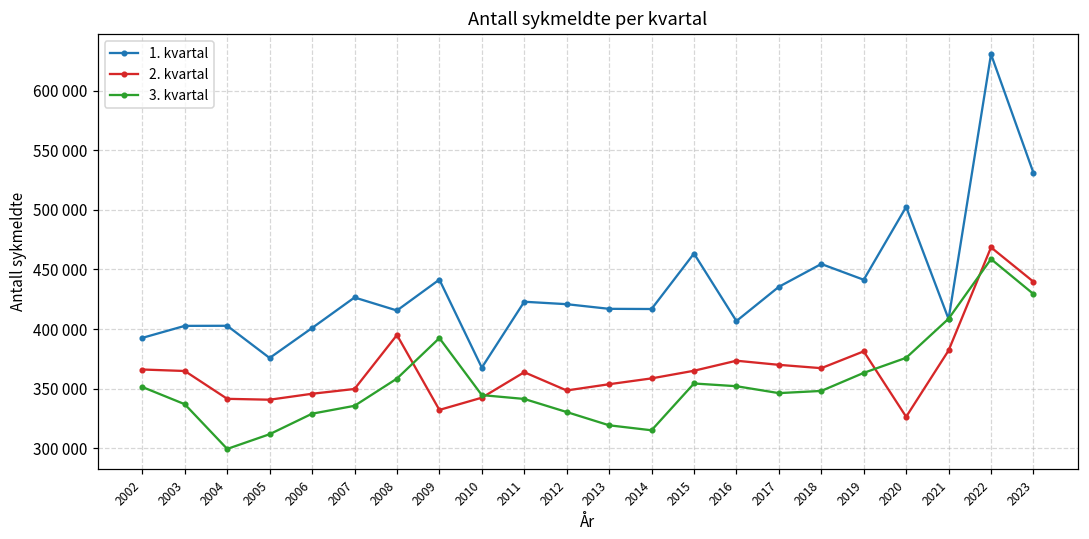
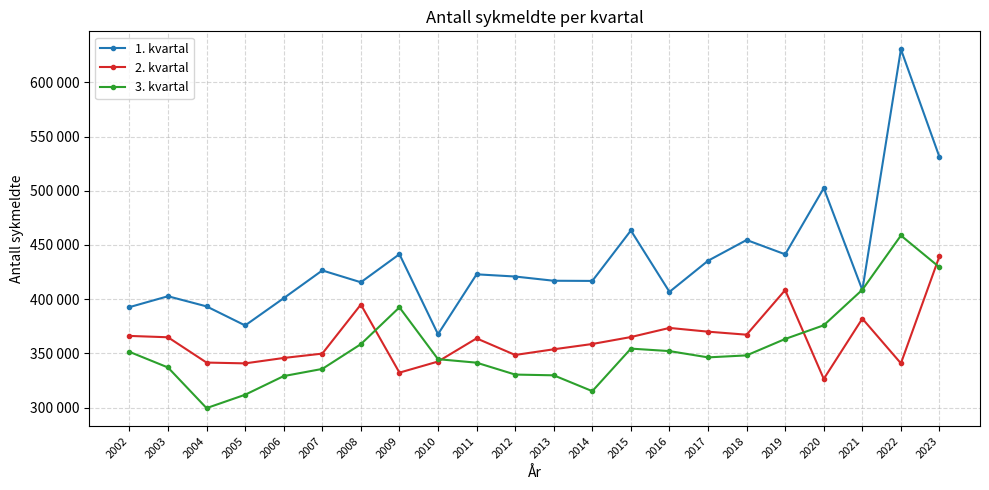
1. kvartal, 2004: 403000 -> 393000
3. kvartal, 2013: 319000 -> 330000
2. kvartal, 2019: 381000 -> 408000
2. kvartal, 2022: 469000 -> 341000
